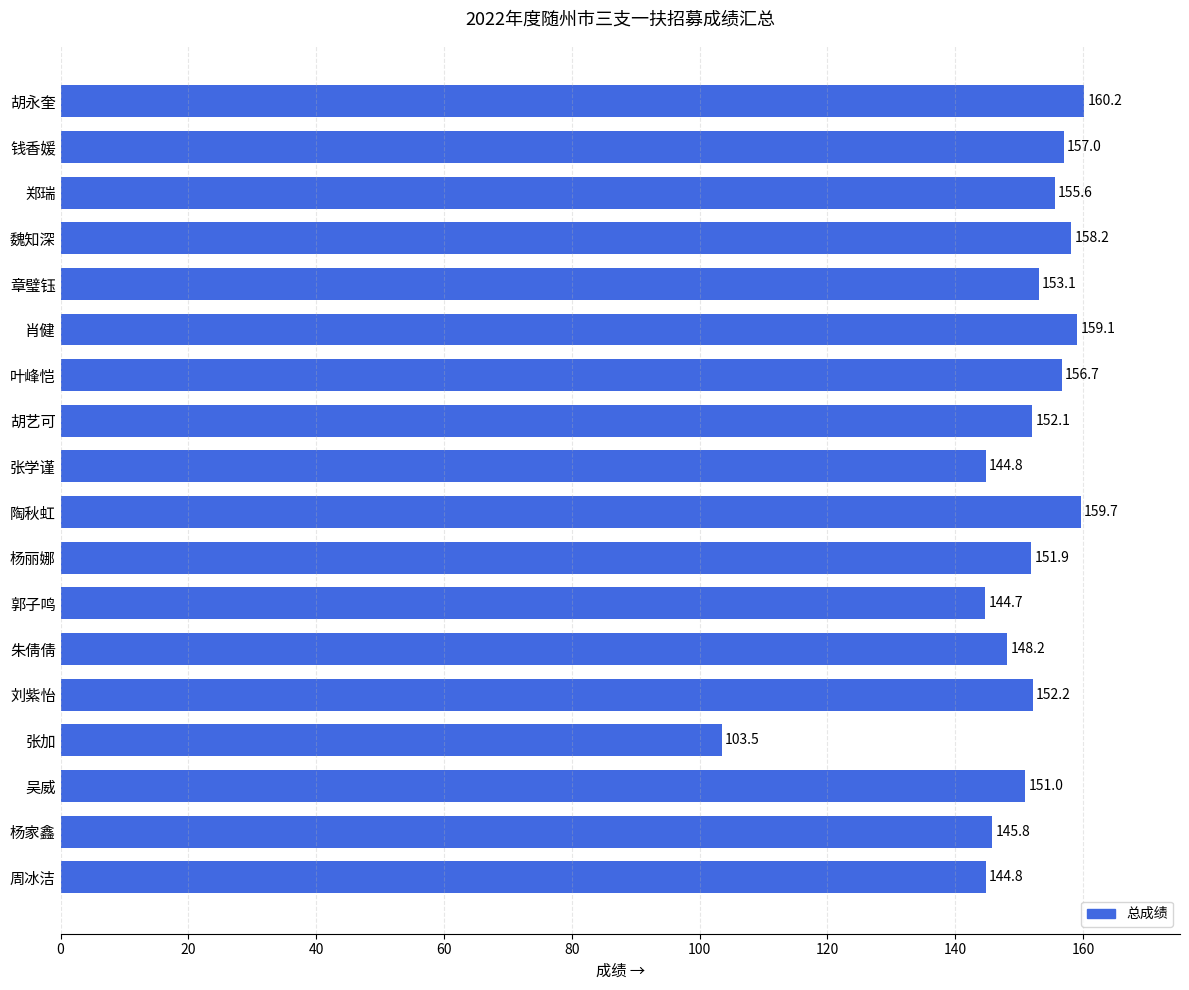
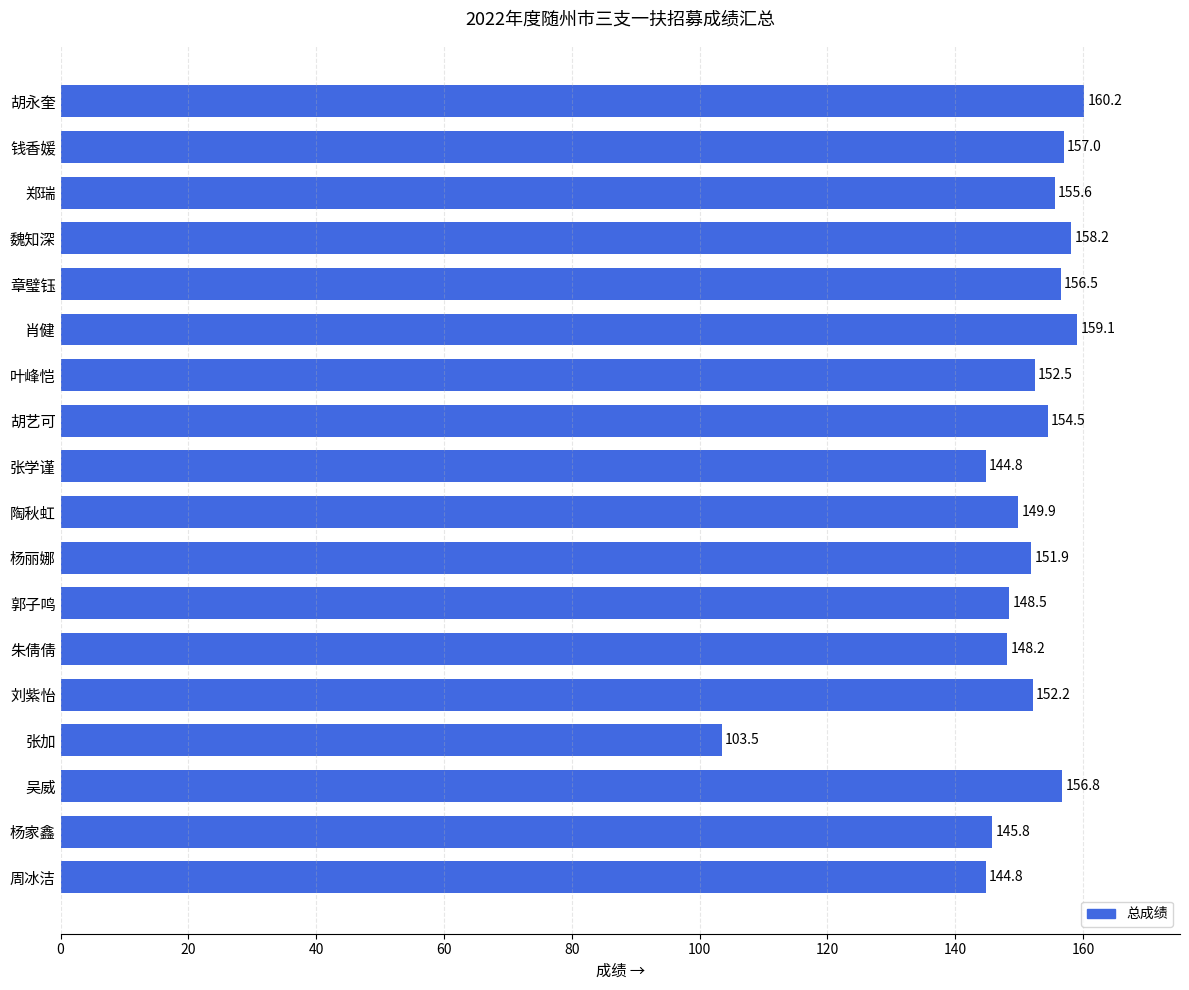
章璧钰: 153.1 -> 156.5
叶峰恺: 156.7 -> 152.5
胡艺可: 152.1 -> 154.5
陶秋虹: 159.7 -> 149.9
郭子鸣: 144.7 -> 148.5
吴威: 151.0 -> 156.8
